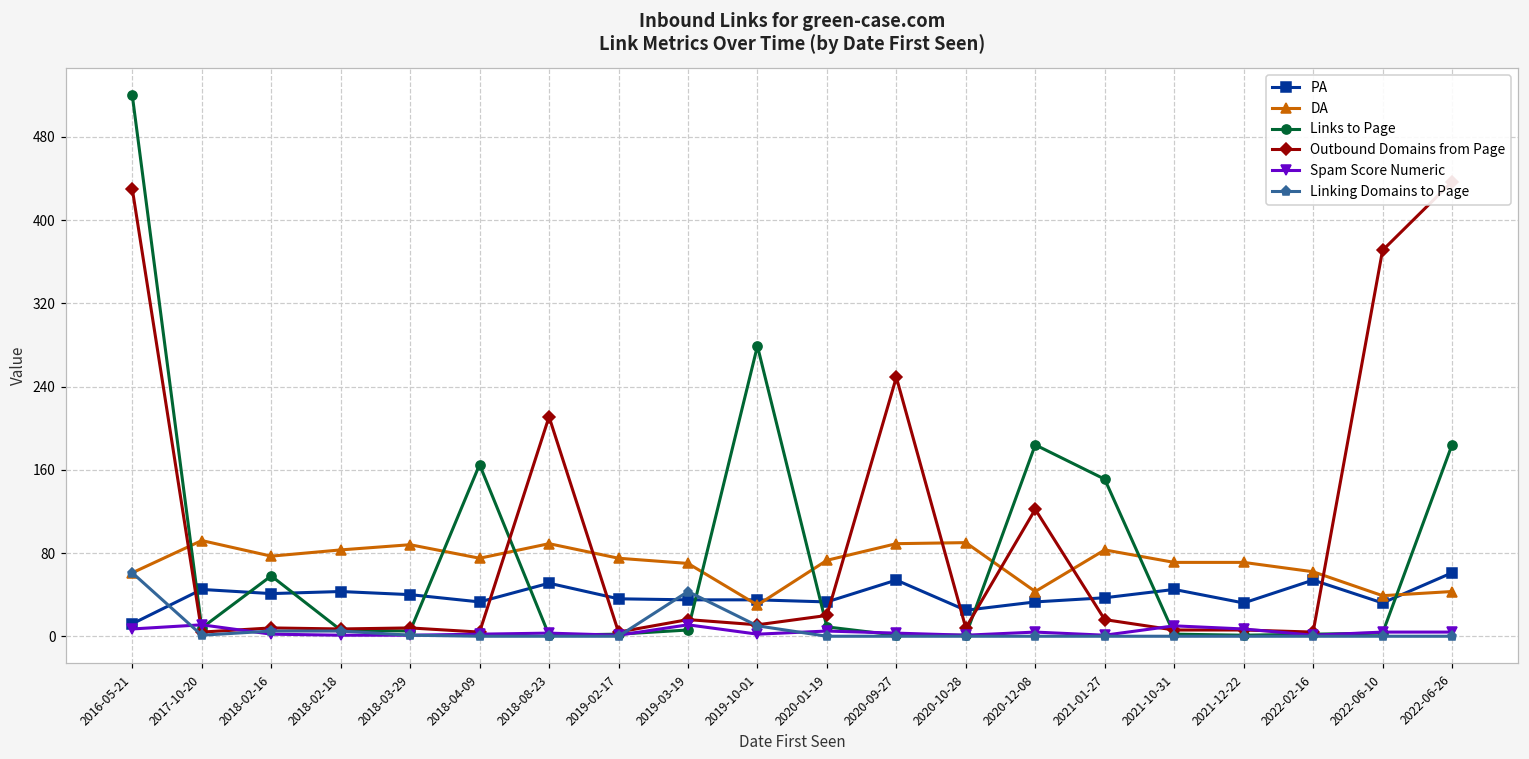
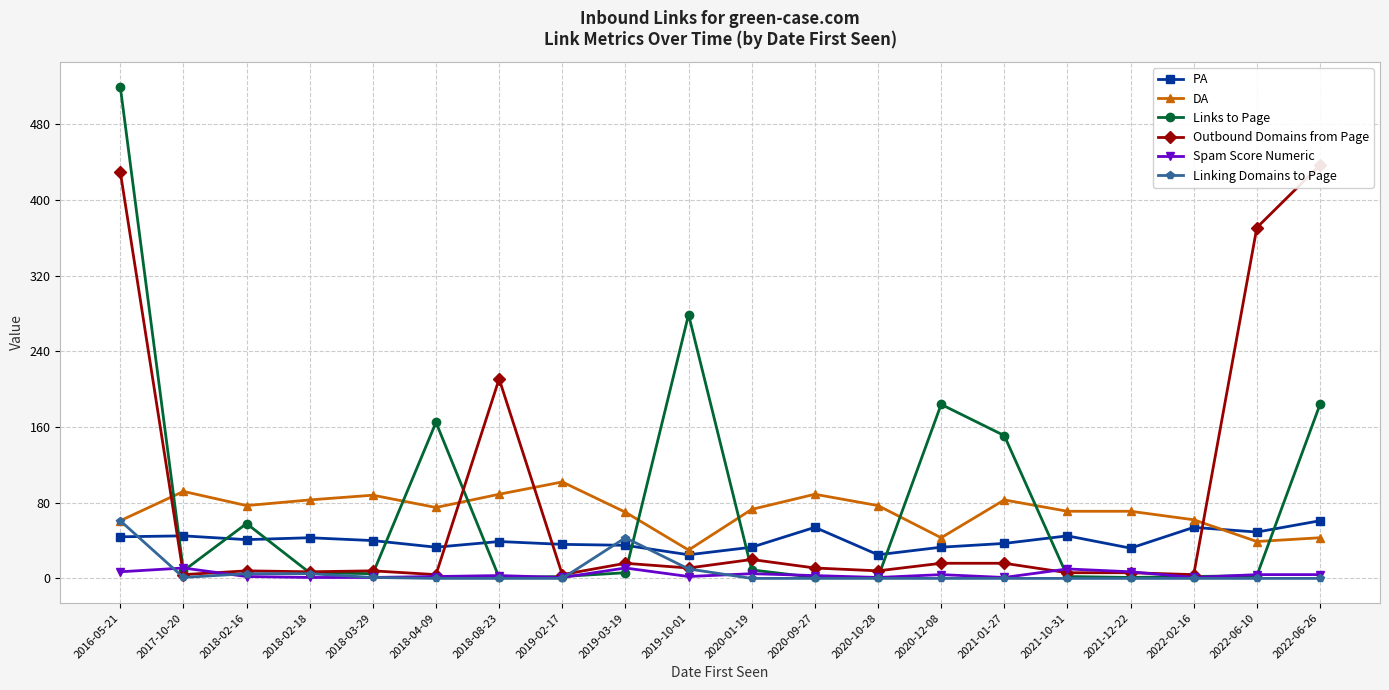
PA, 2016-05-21: 10 -> 40
PA, 2018-08-23: 50 -> 40
DA, 2019-02-17: 80 -> 100
PA, 2019-10-01: 40 -> 30
Outbound Domains from Page, 2020-09-27: 250 -> 10
DA, 2020-10-28: 90 -> 80
Outbound Domains from Page, 2020-12-08: 120 -> 20
PA, 2022-06-10: 30 -> 50
